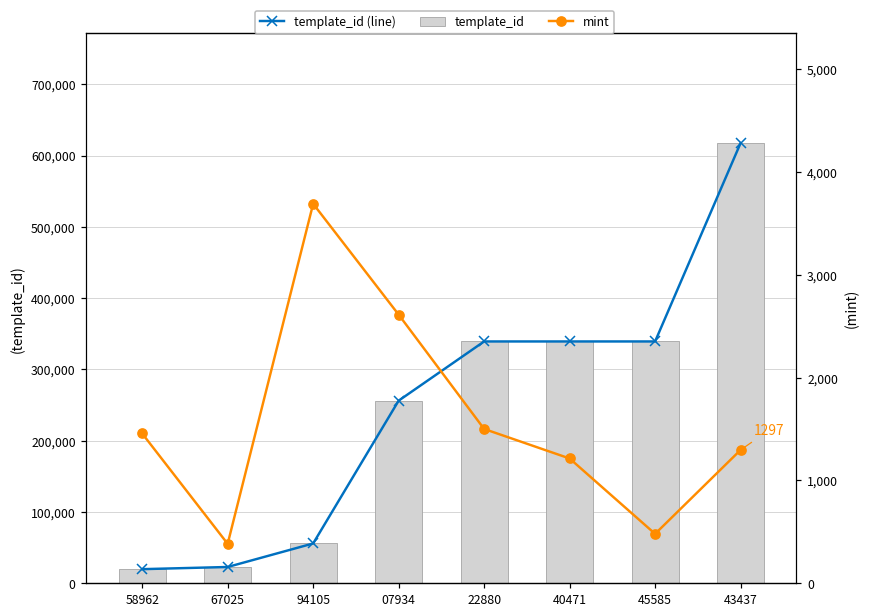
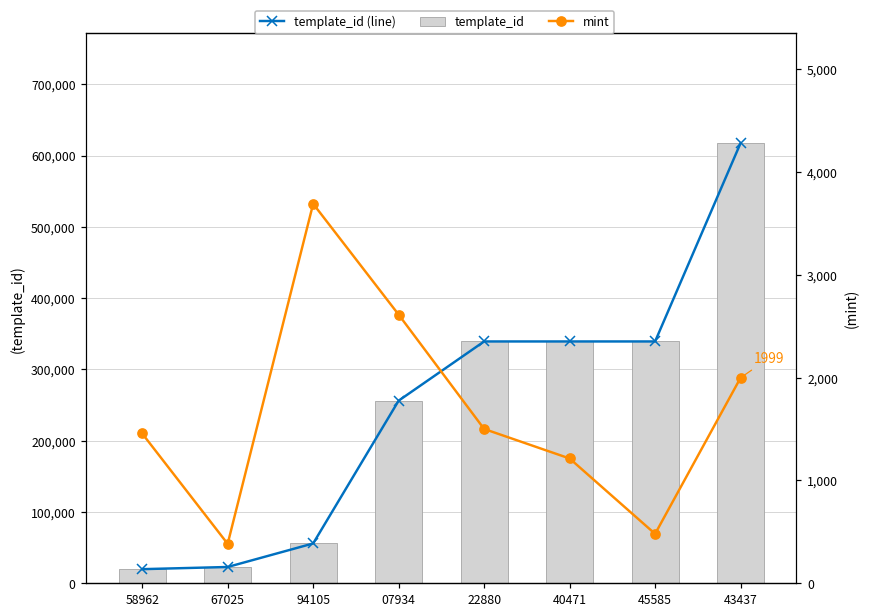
mint, 43437: 1297 -> 1999
